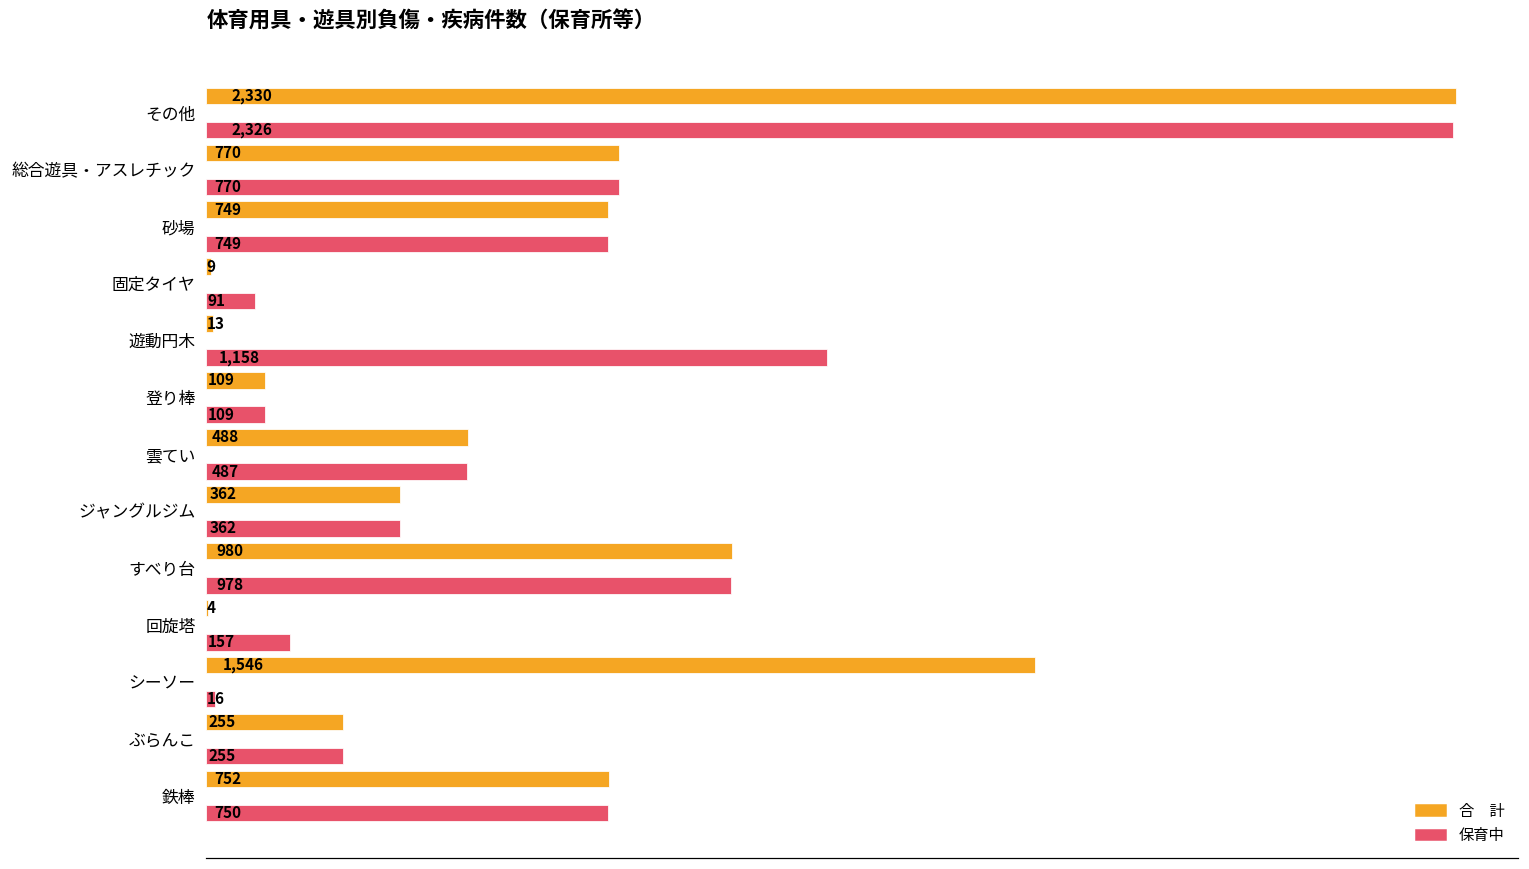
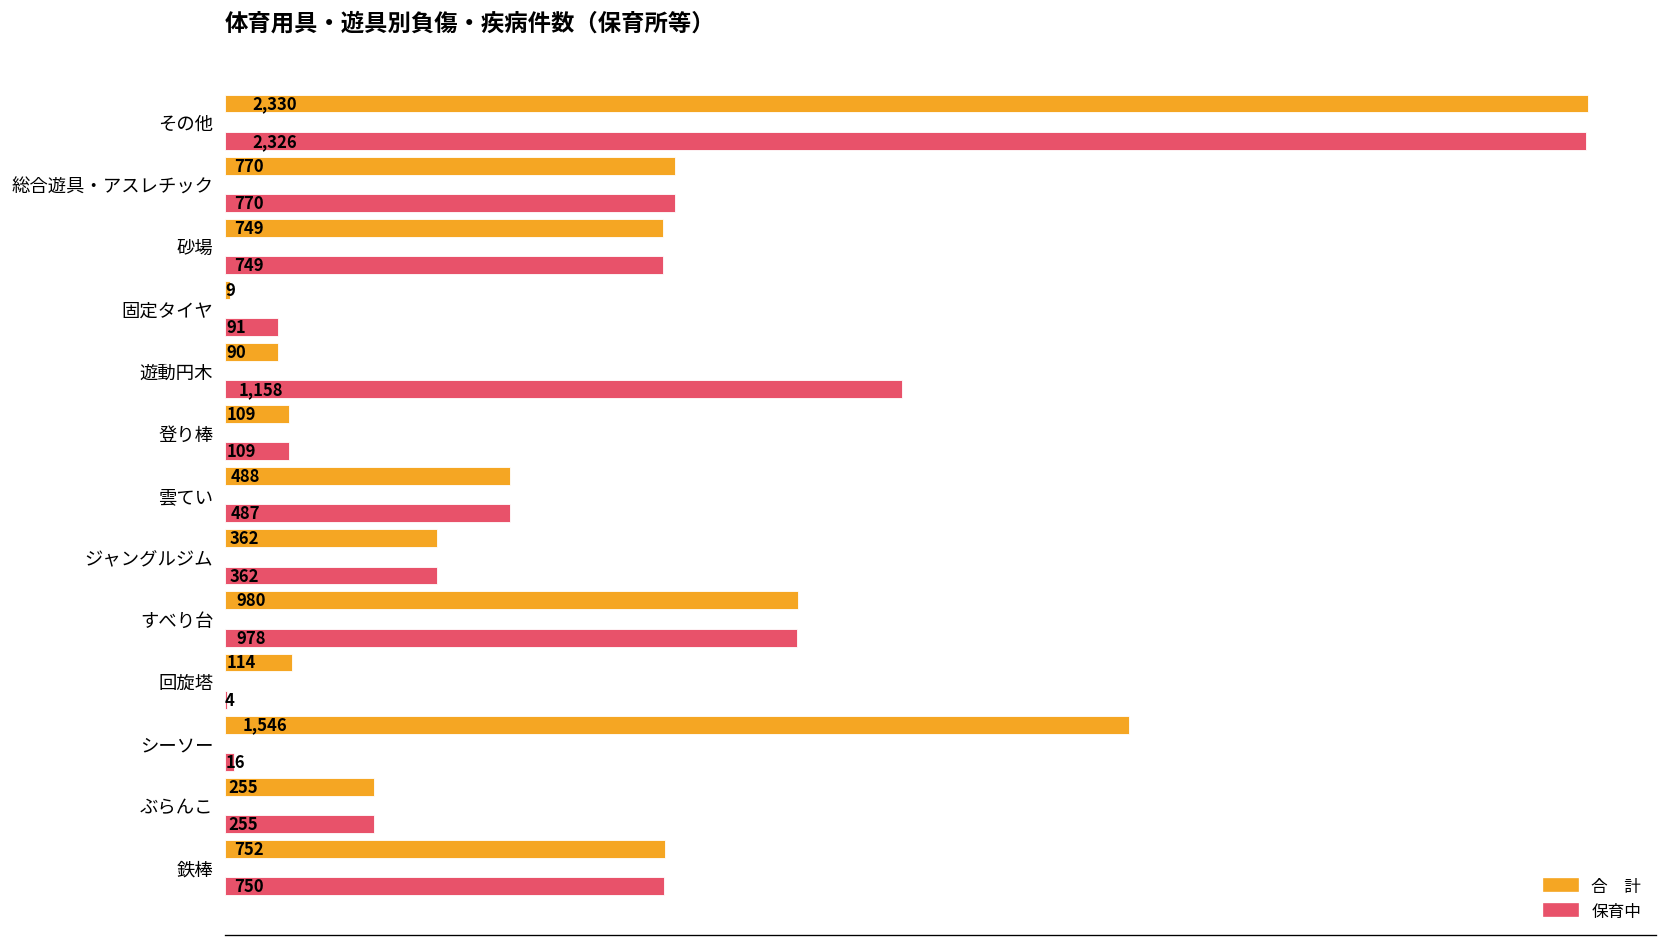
合 計, 遊動円木: 13 -> 90
合 計, 回旋塔: 4 -> 114
保育中, 回旋塔: 157 -> 4
